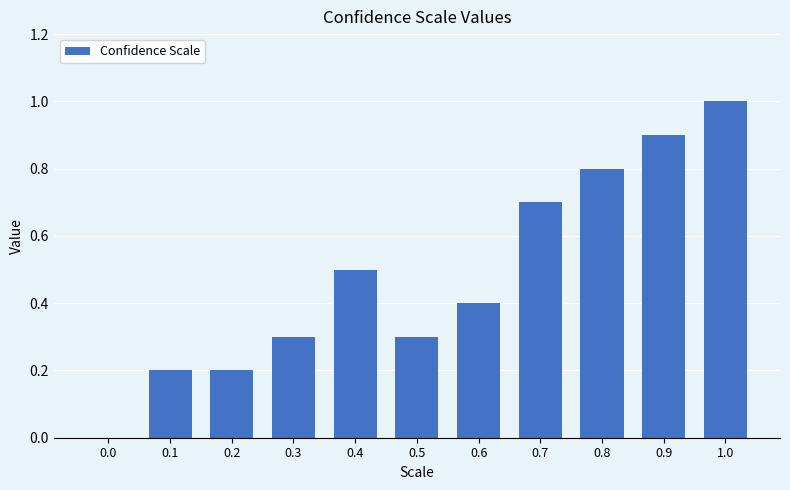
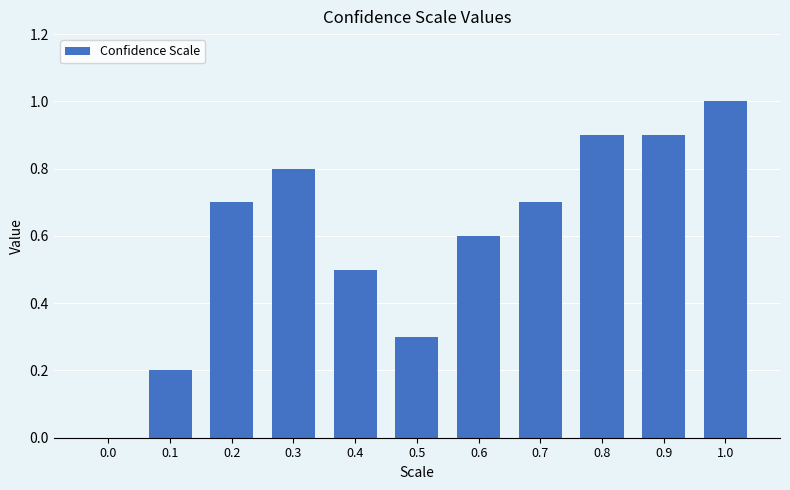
0.2: 0.2 -> 0.7
0.3: 0.3 -> 0.8
0.6: 0.4 -> 0.6
0.8: 0.8 -> 0.9
